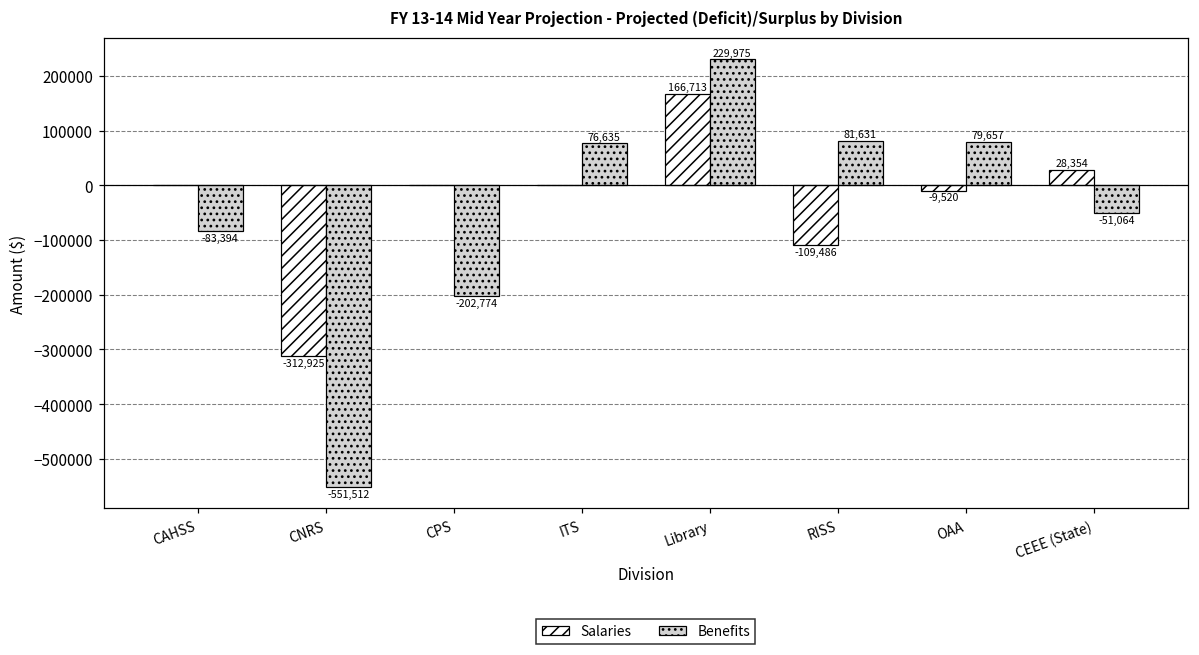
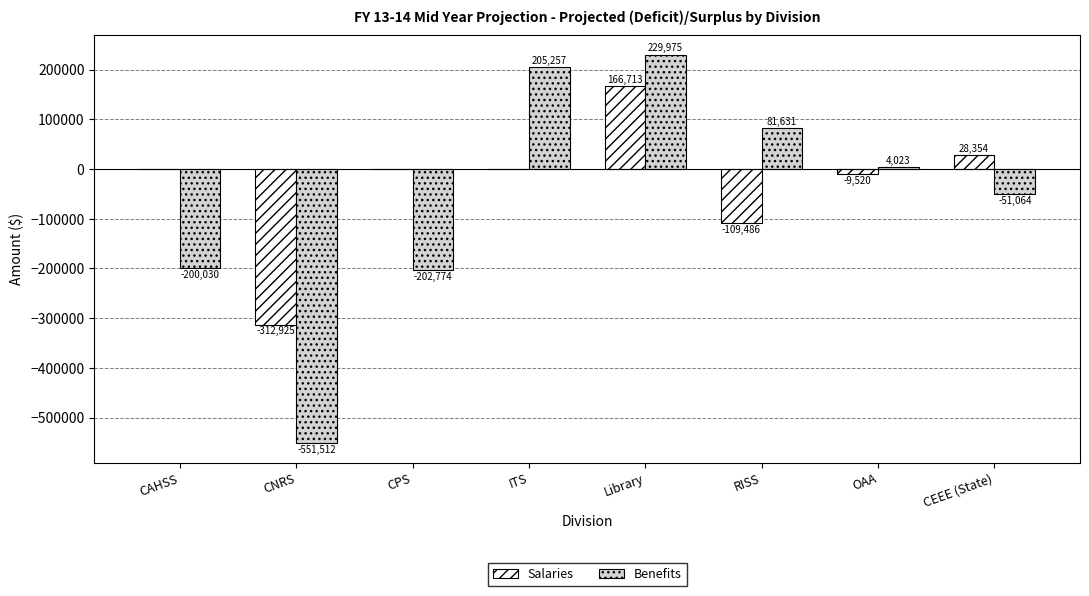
Benefits, CAHSS: -83,394 -> -200,030
Benefits, ITS: 76,635 -> 205,257
Benefits, OAA: 79,657 -> 4,023
